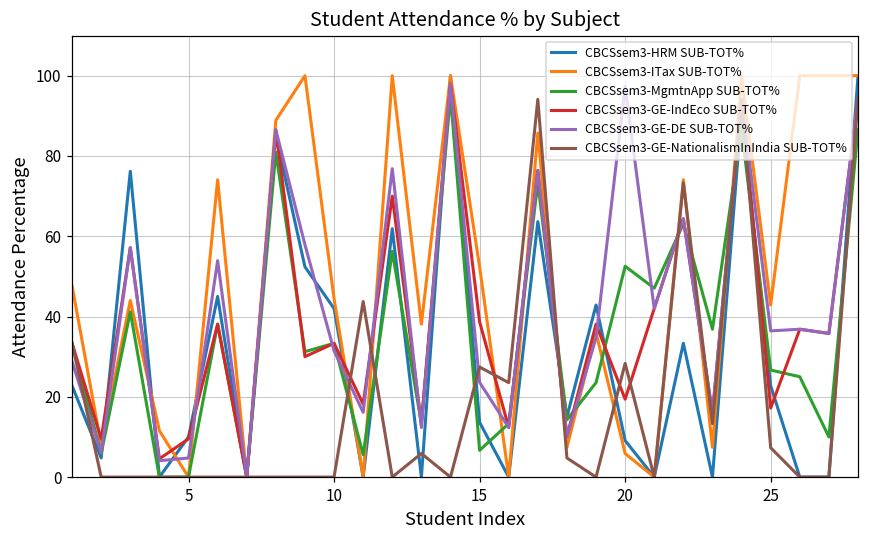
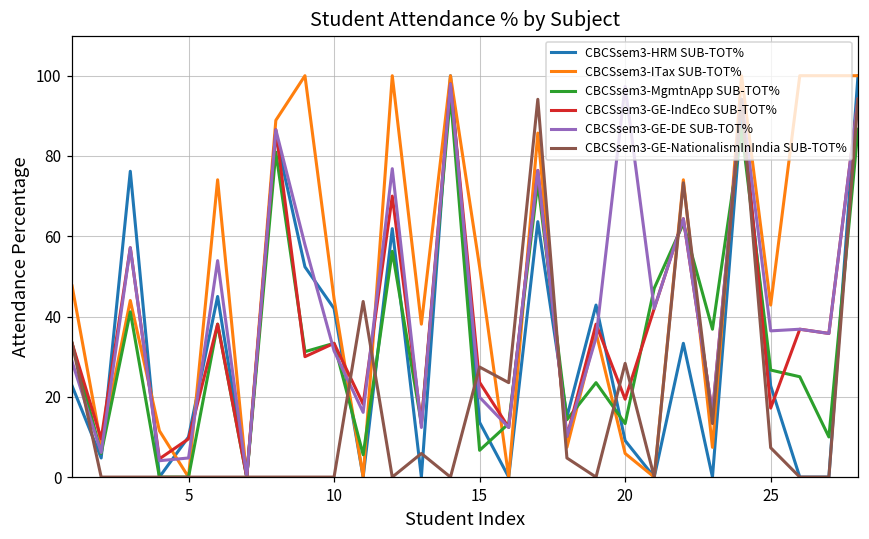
CBCSsem3-GE-IndEco SUB-TOT%, 15: 39 -> 24
CBCSsem3-GE-DE SUB-TOT%, 15: 24 -> 20
CBCSsem3-MgmtnApp SUB-TOT%, 20: 53 -> 13
